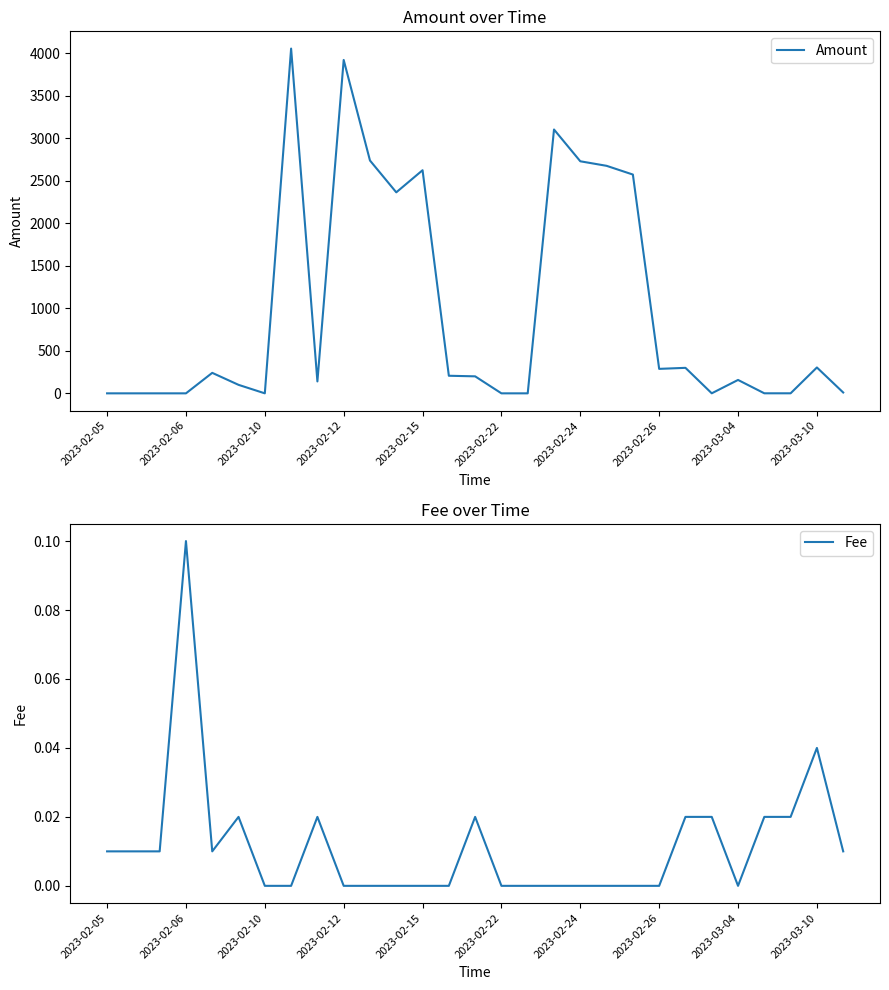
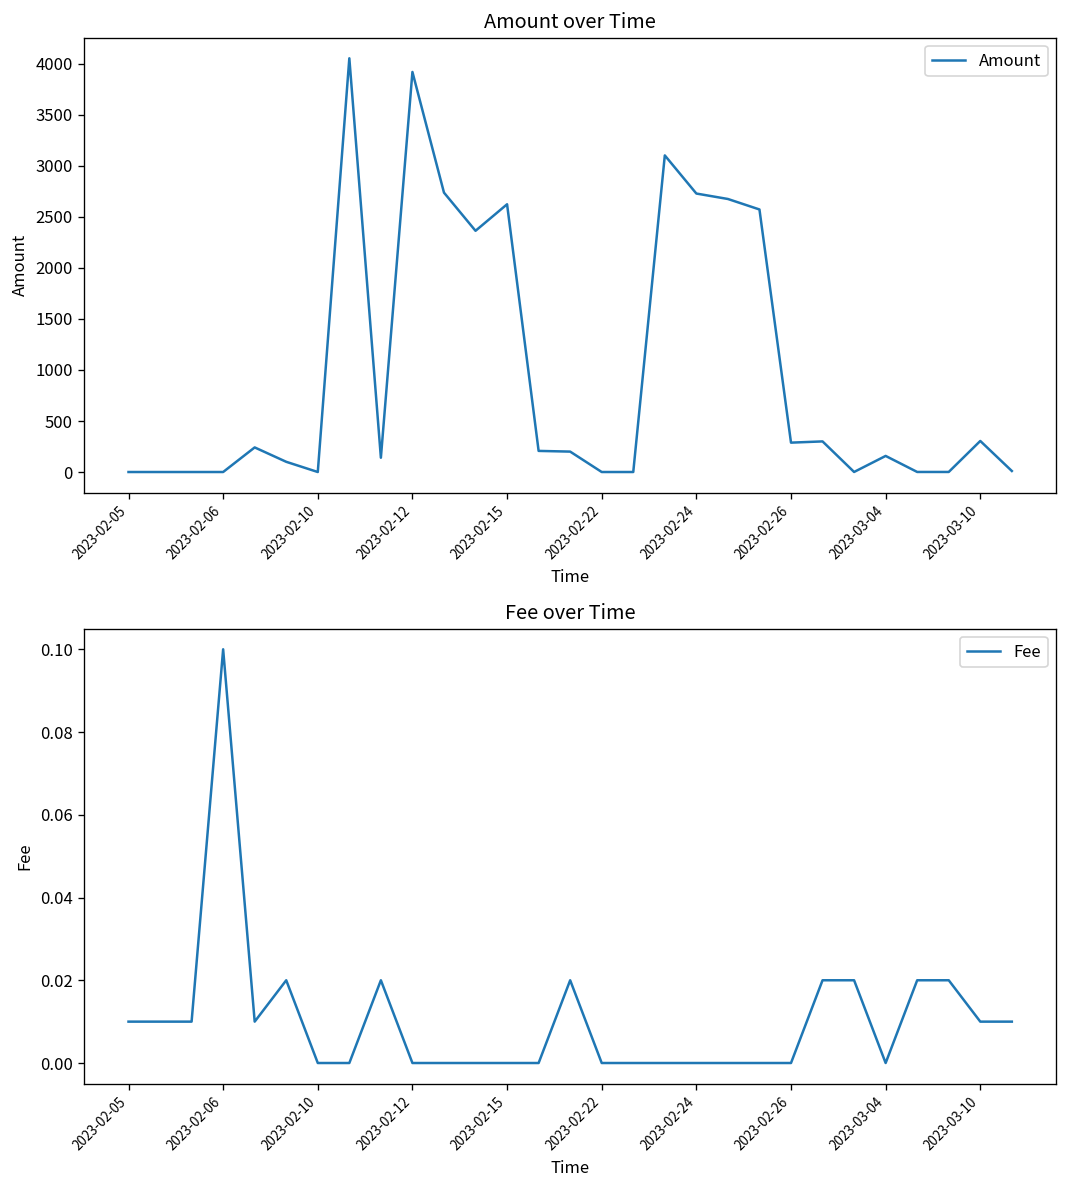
Fee over Time, 2023-03-10: 0.04 -> 0.01
